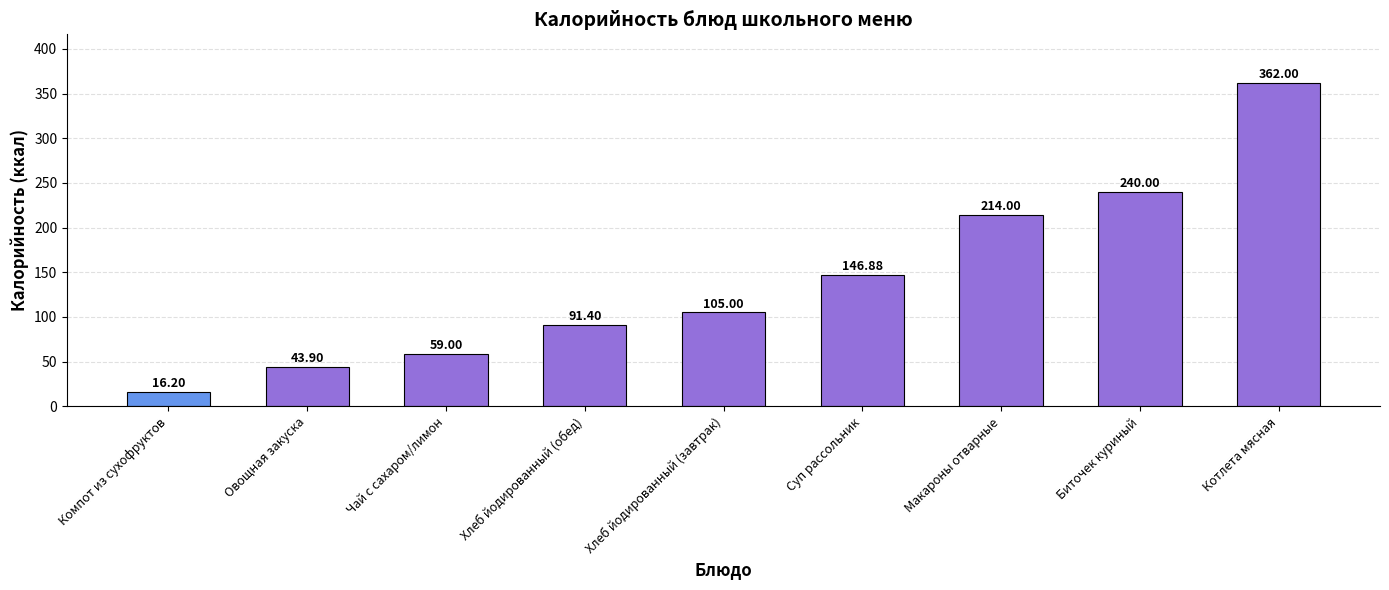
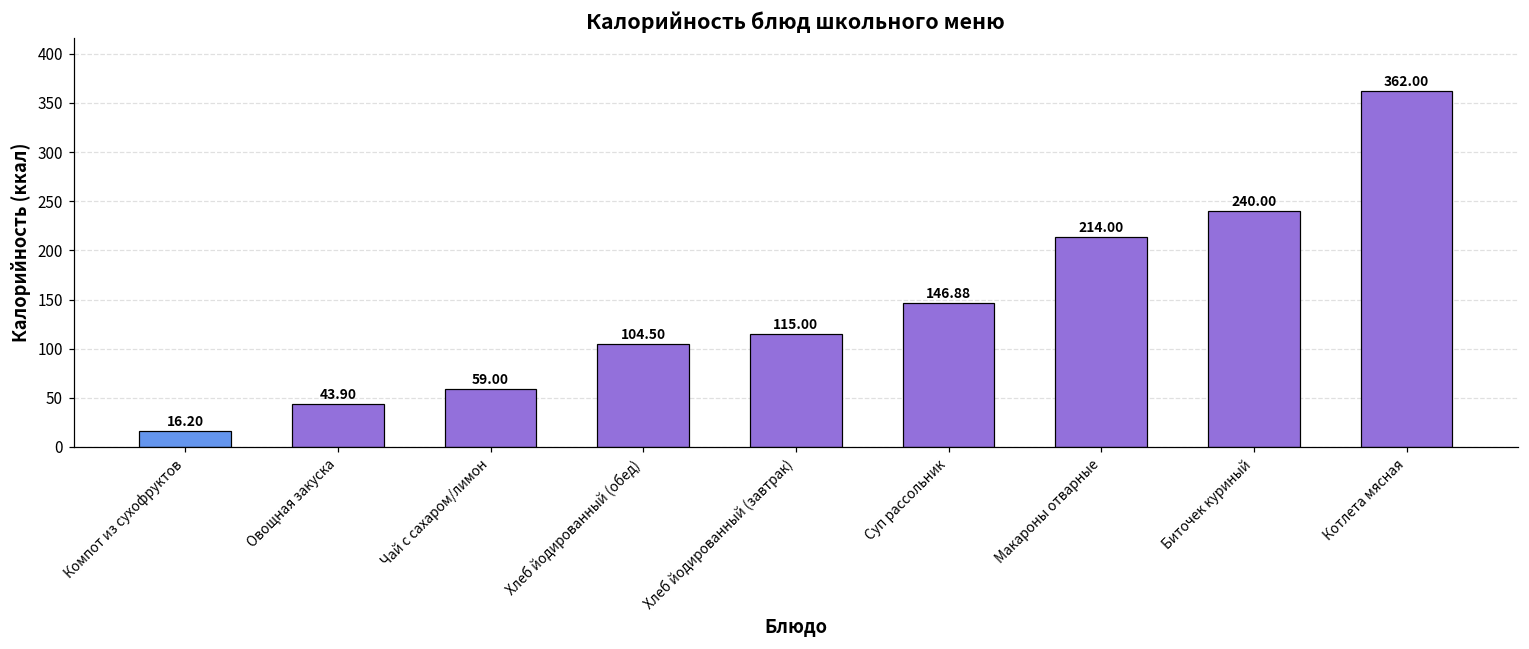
Хлеб йодированный (обед): 91.40 -> 104.50
Хлеб йодированный (завтрак): 105.00 -> 115.00
